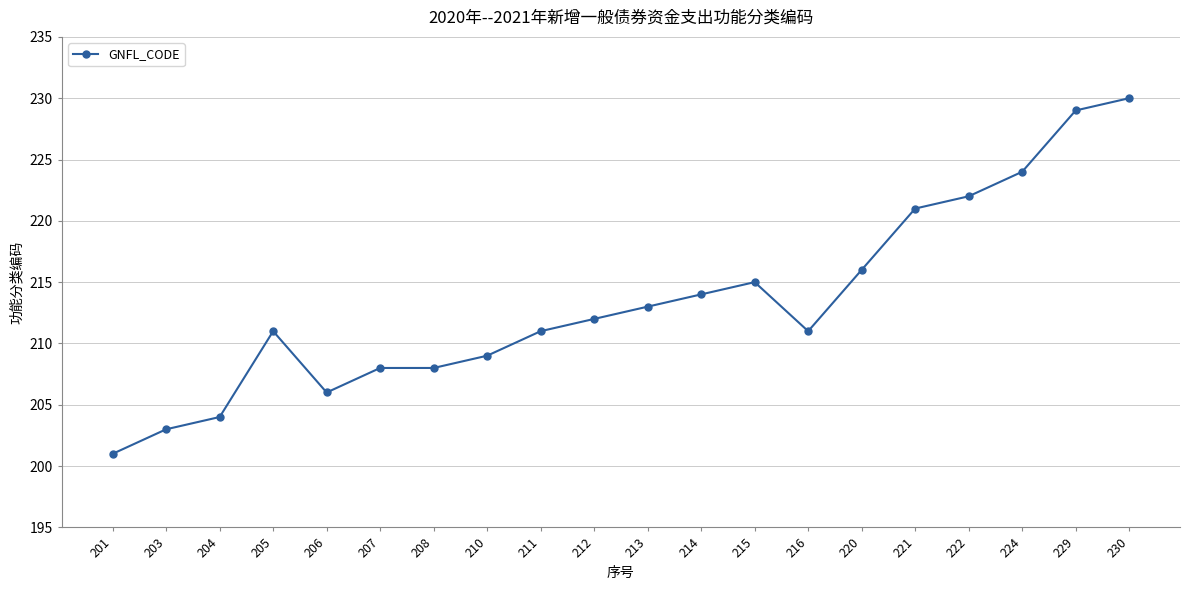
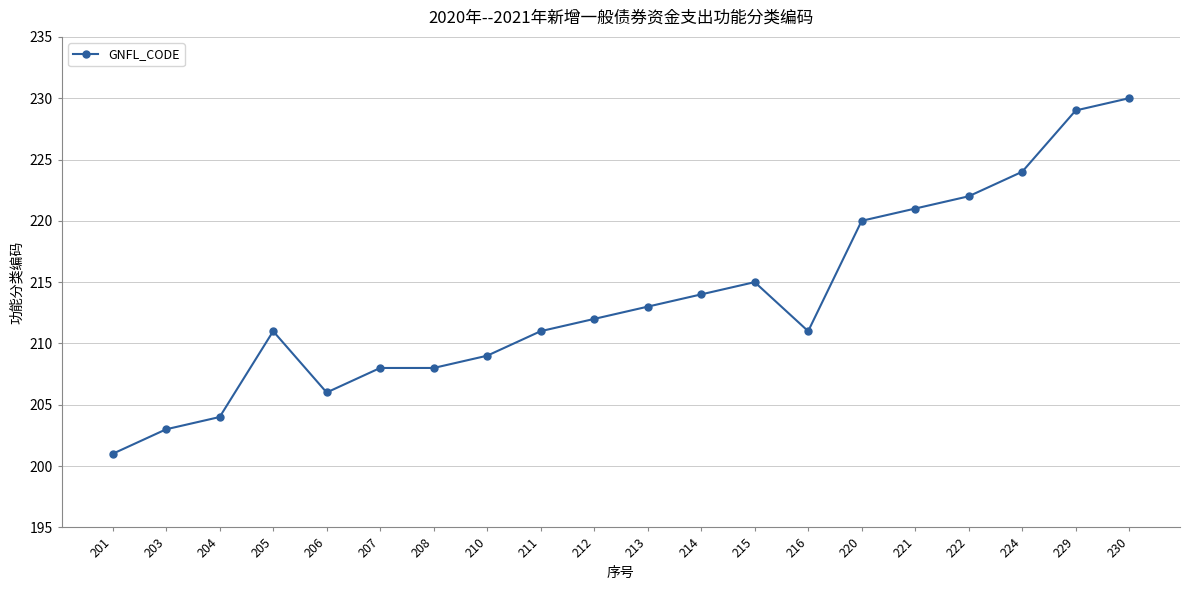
220: 216 -> 220
